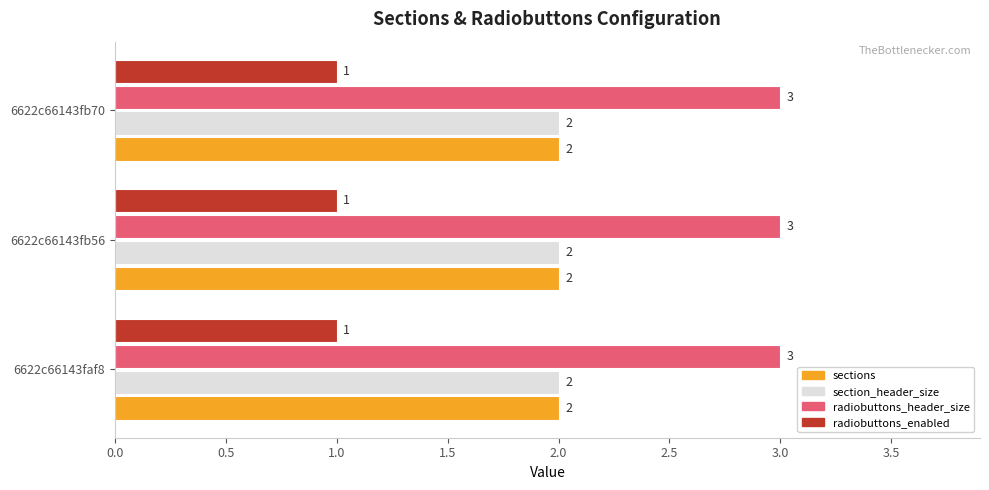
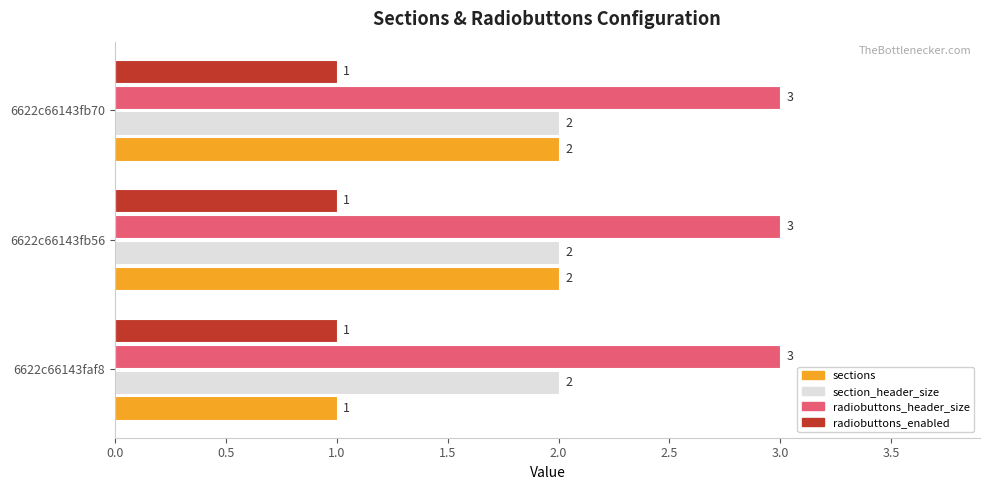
sections, 6622c66143faf8: 2 -> 1
